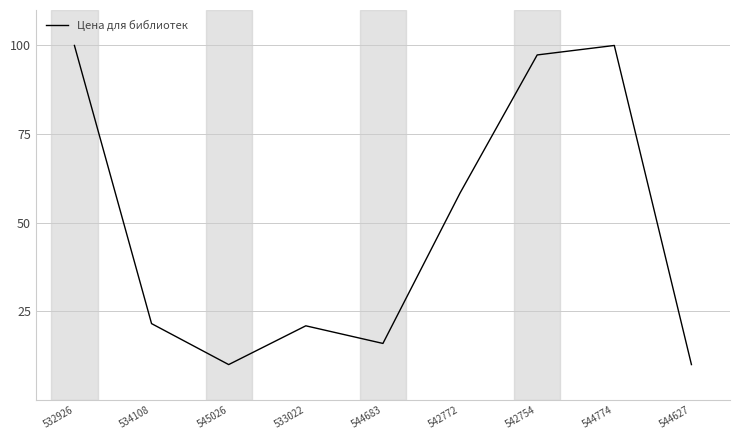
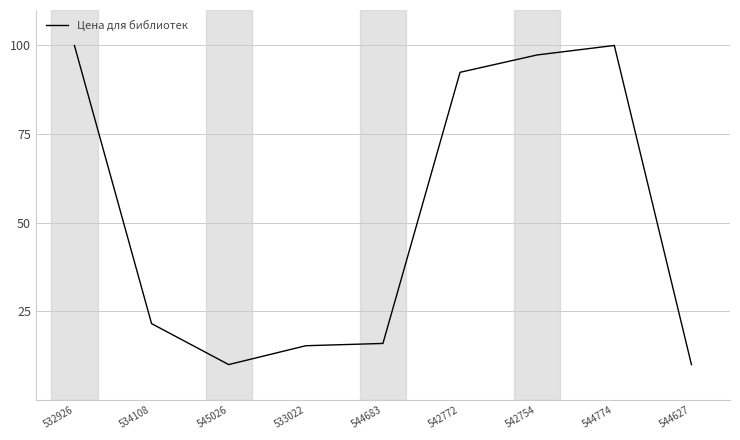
533022: 21 -> 15
542772: 58 -> 92
